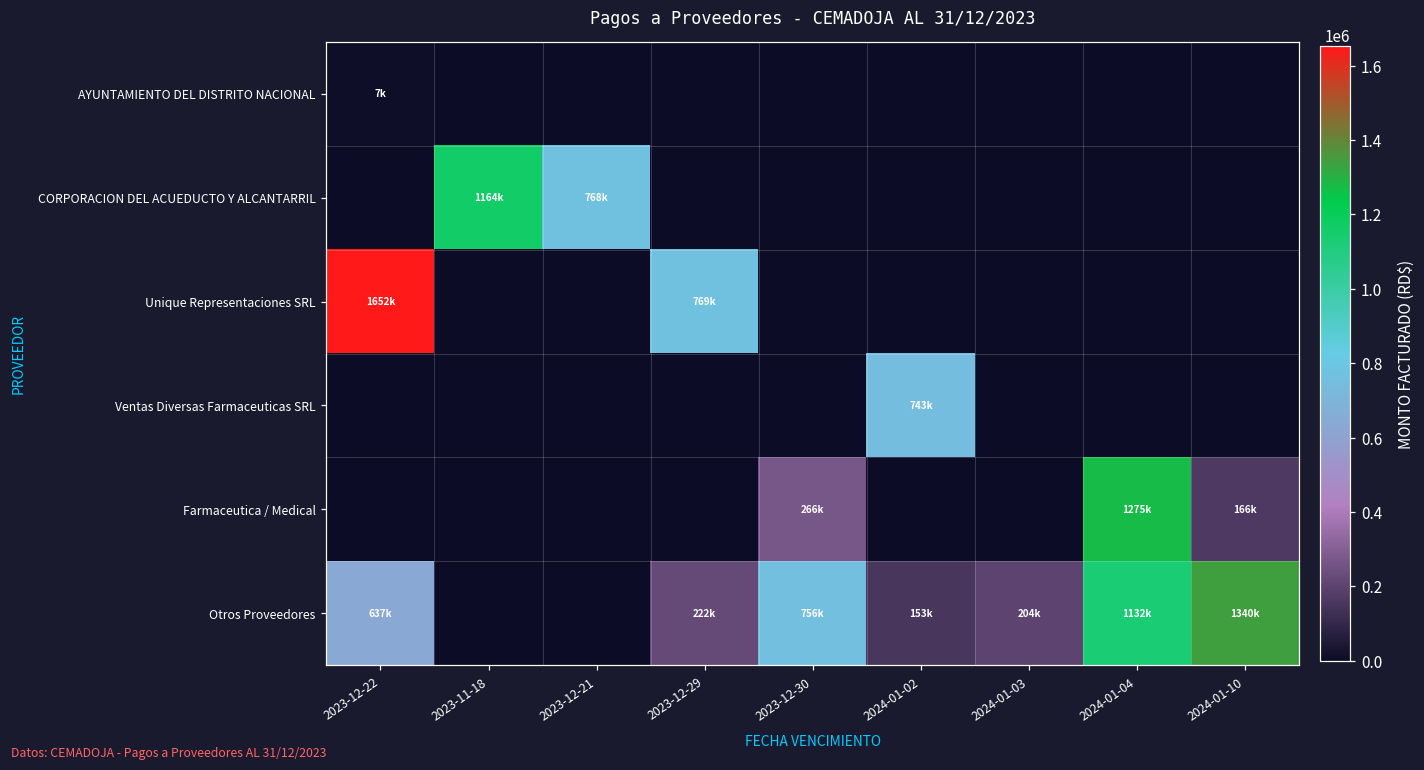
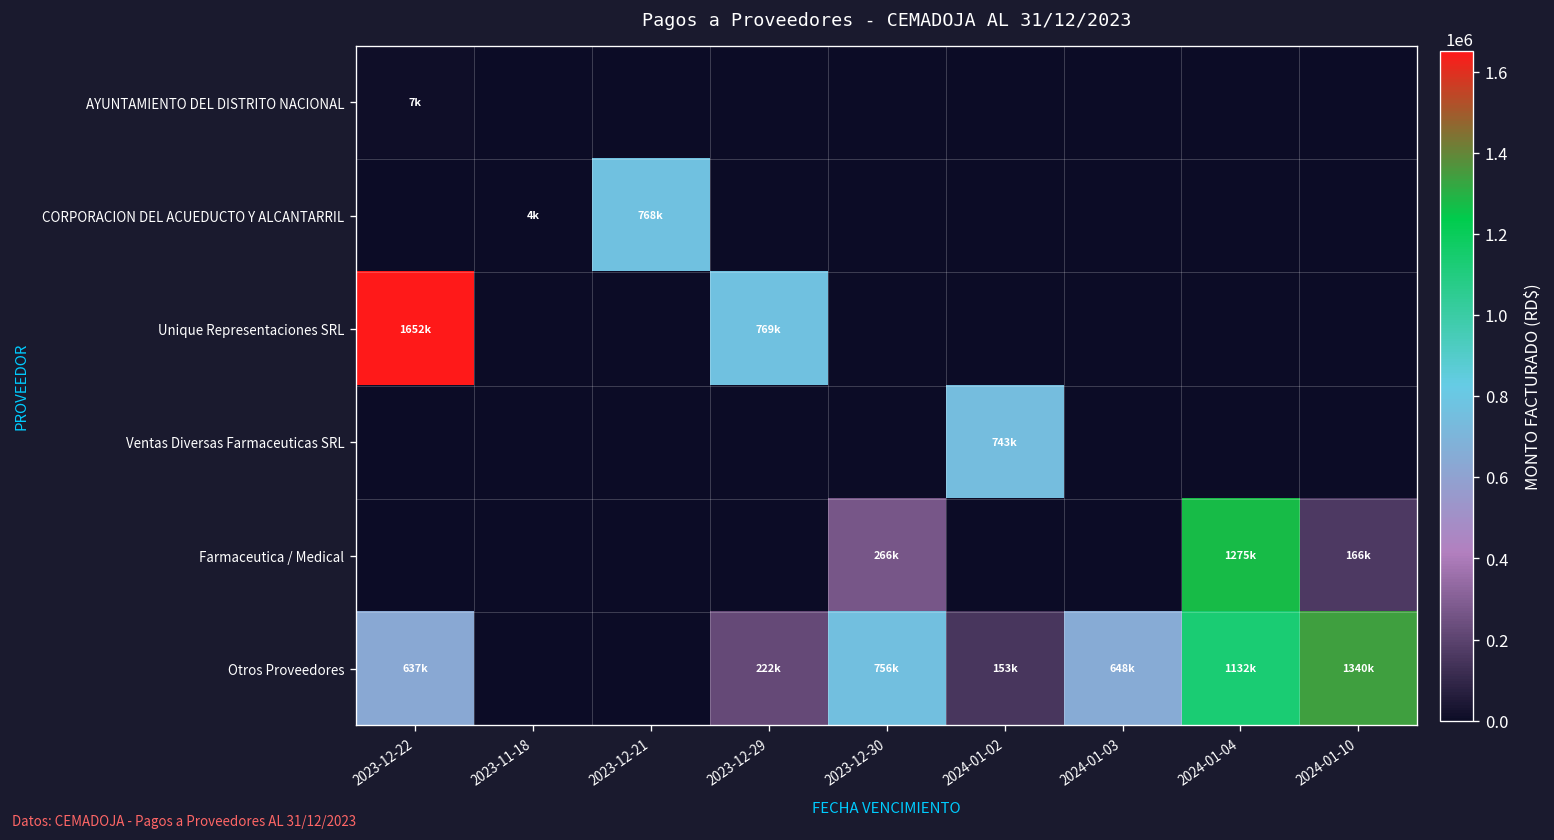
CORPORACION DEL ACUEDUCTO Y ALCANTARRIL, 2023-11-18: 1164k -> 4k
Otros Proveedores, 2024-01-03: 204k -> 648k
